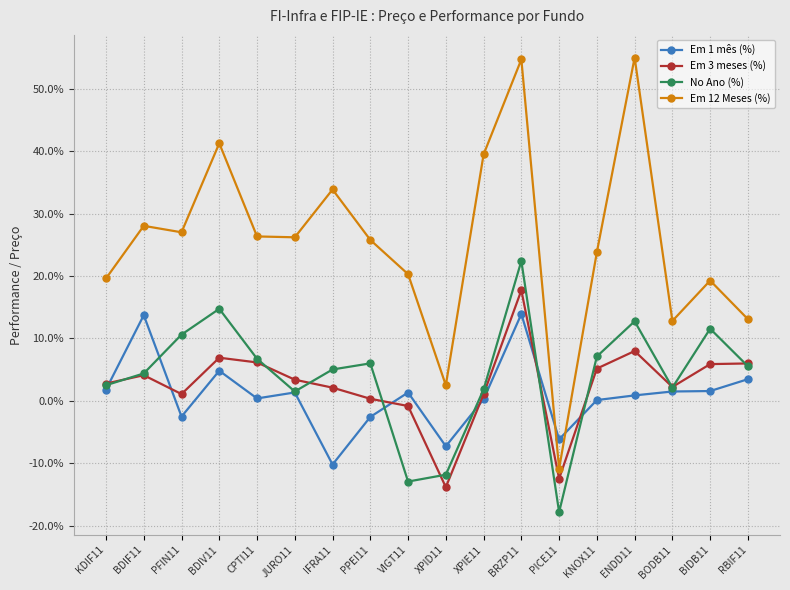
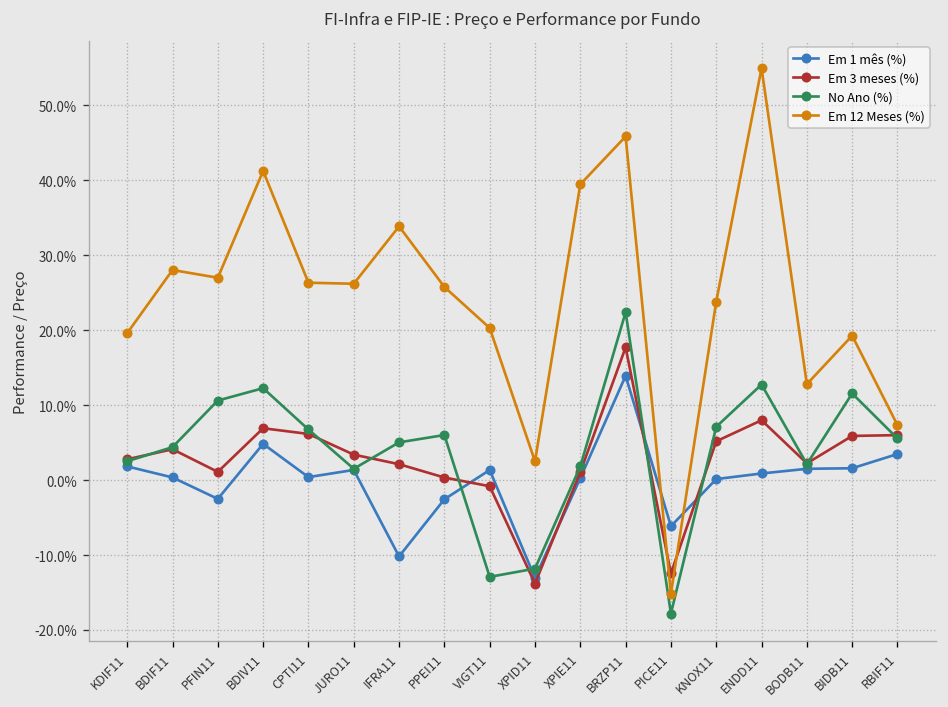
Em 1 mês (%), BDIF11: 14% -> 0%
No Ano (%), BDIV11: 15% -> 12%
Em 1 mês (%), XPID11: -7% -> -13%
Em 12 Meses (%), BRZP11: 55% -> 46%
Em 12 Meses (%), PICE11: -11% -> -15%
Em 12 Meses (%), RBIF11: 13% -> 7%
